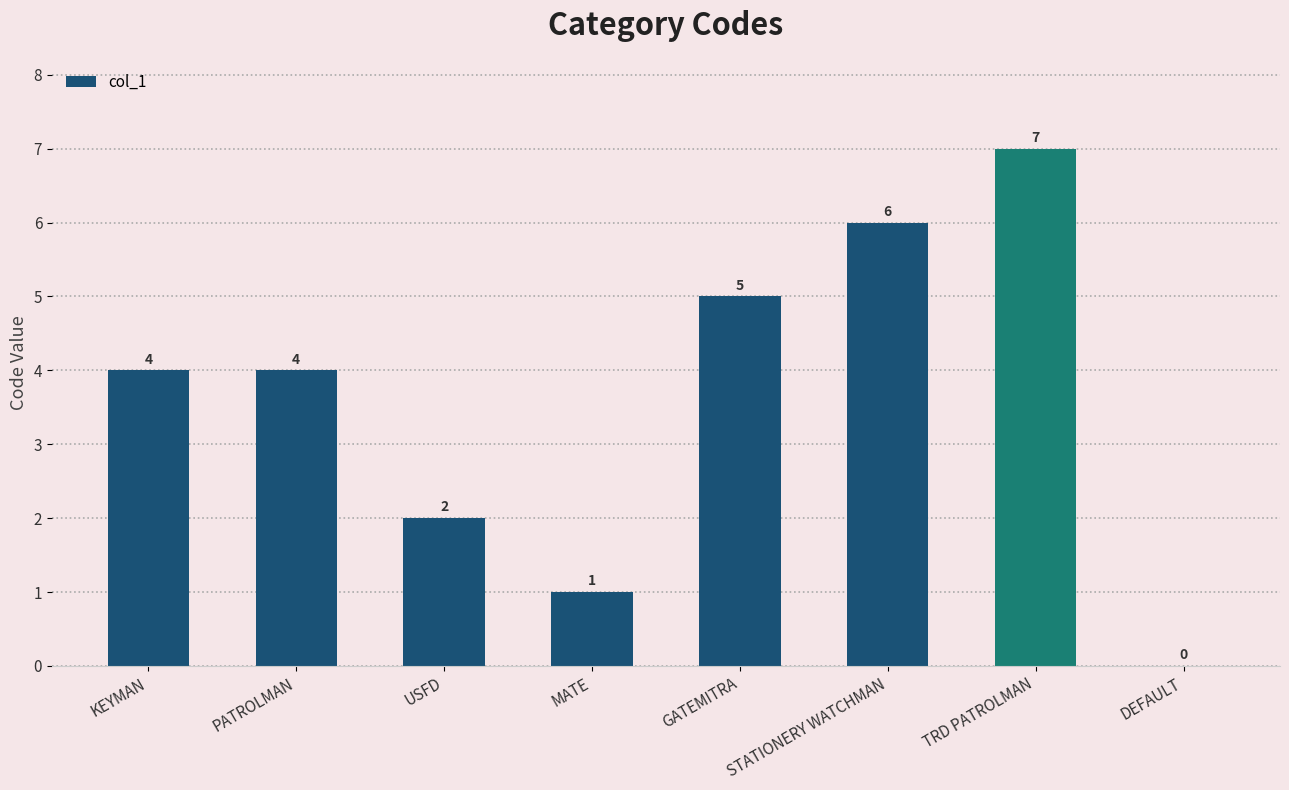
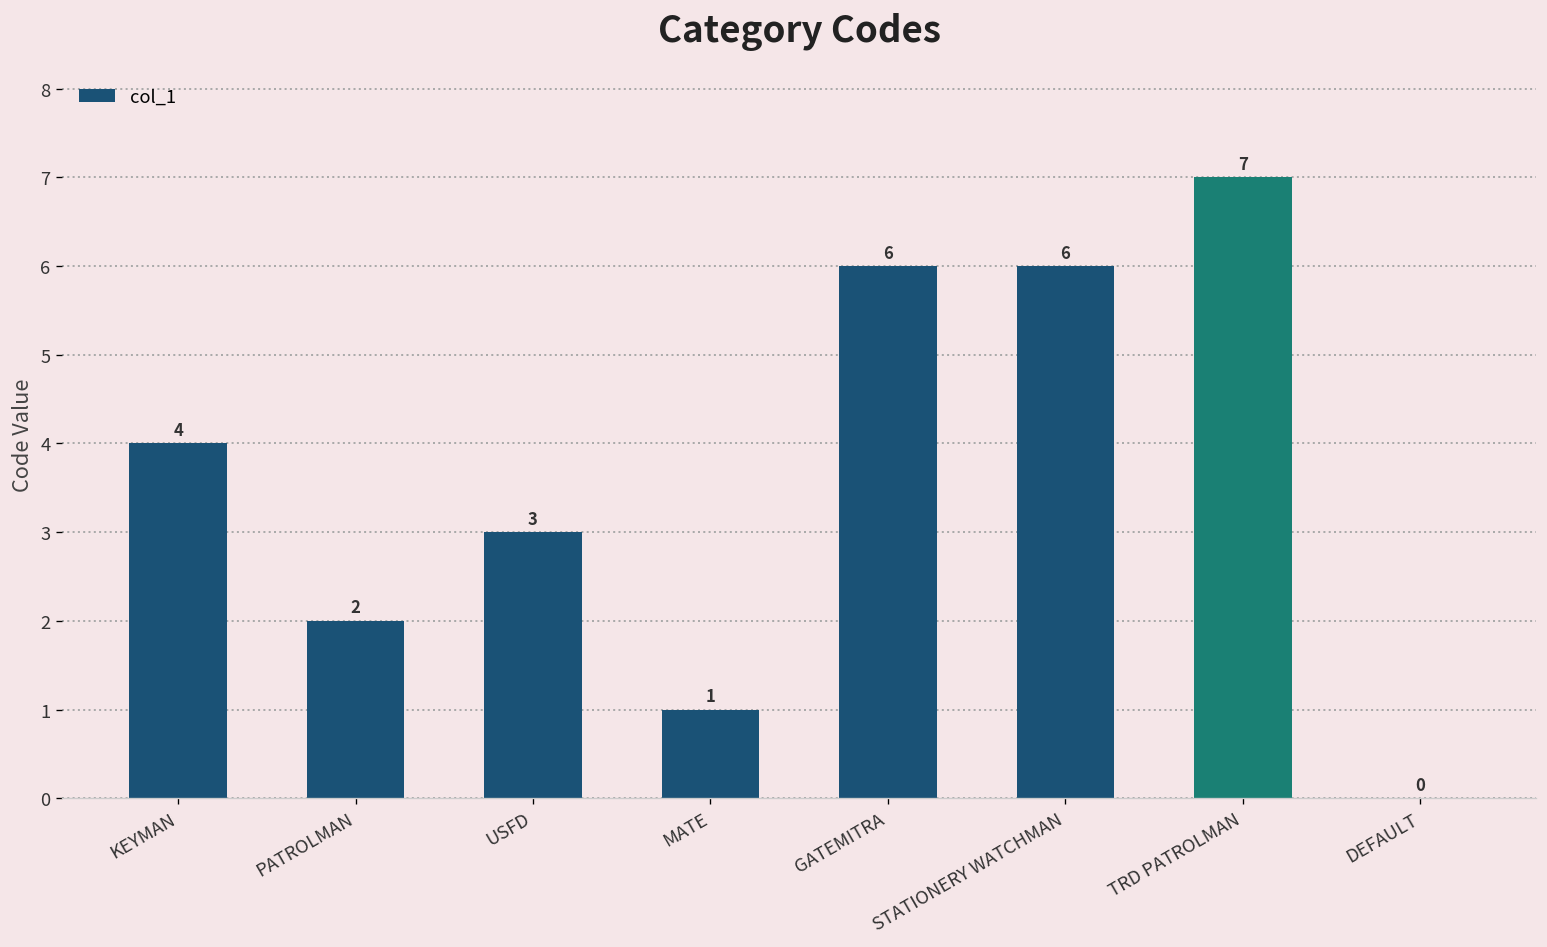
PATROLMAN: 4 -> 2
USFD: 2 -> 3
GATEMITRA: 5 -> 6
